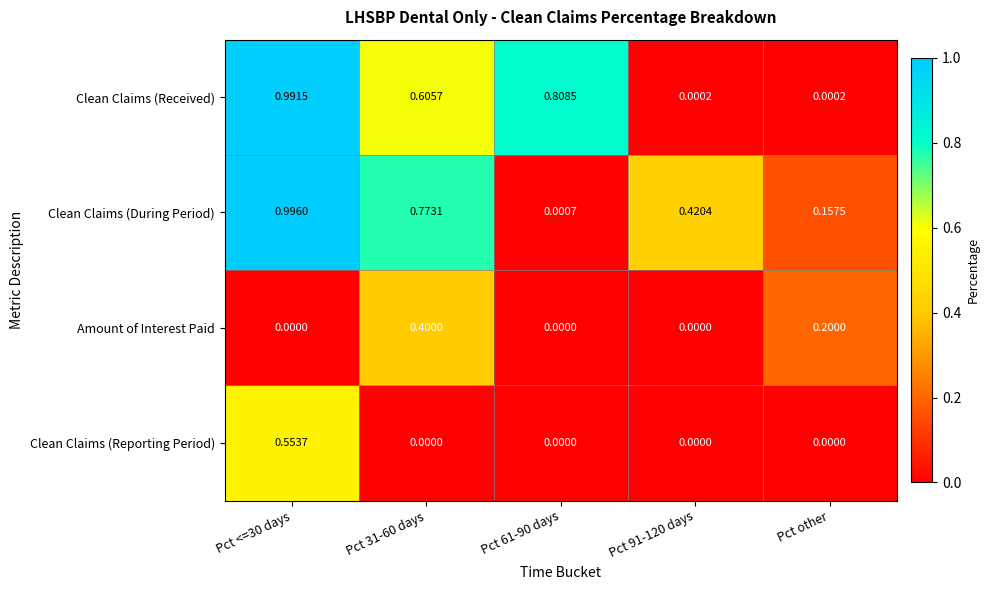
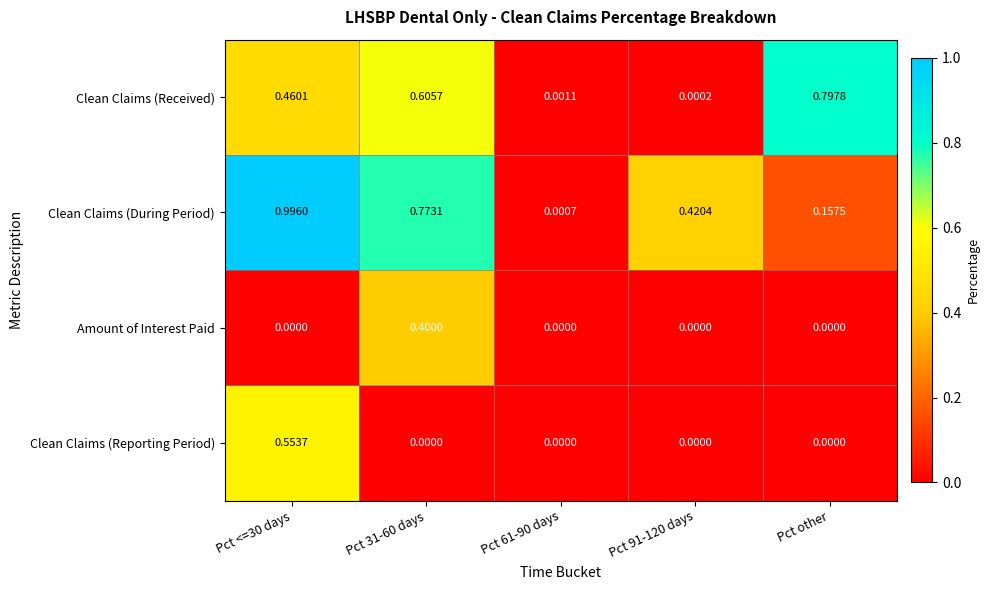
Clean Claims (Received), Pct <=30 days: 0.9915 -> 0.4601
Clean Claims (Received), Pct 61-90 days: 0.8085 -> 0.0011
Clean Claims (Received), Pct other: 0.0002 -> 0.7978
Amount of Interest Paid, Pct other: 0.2000 -> 0.0000
